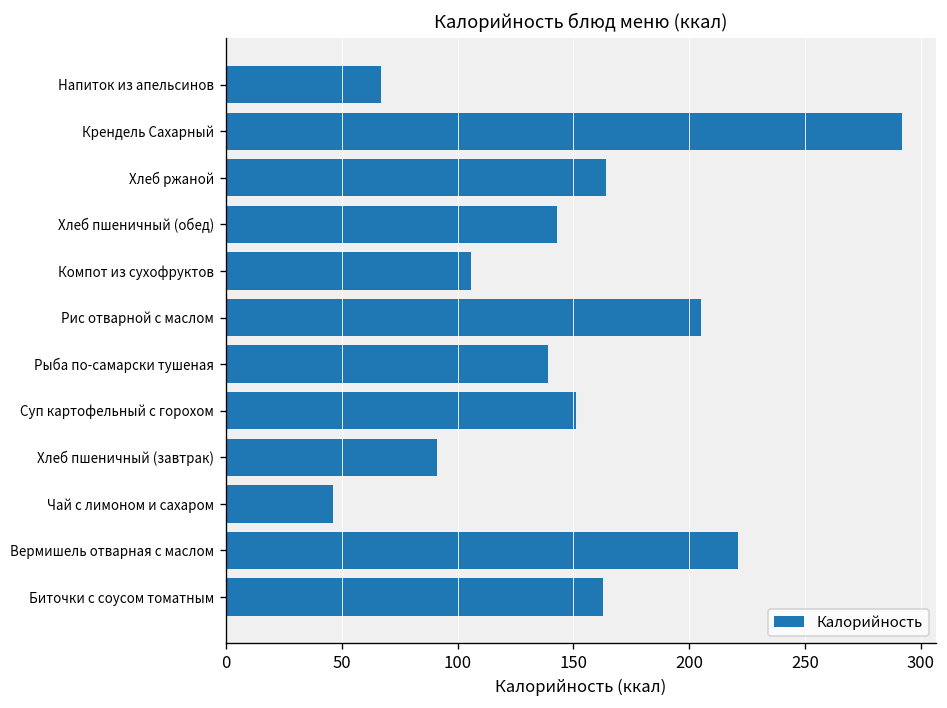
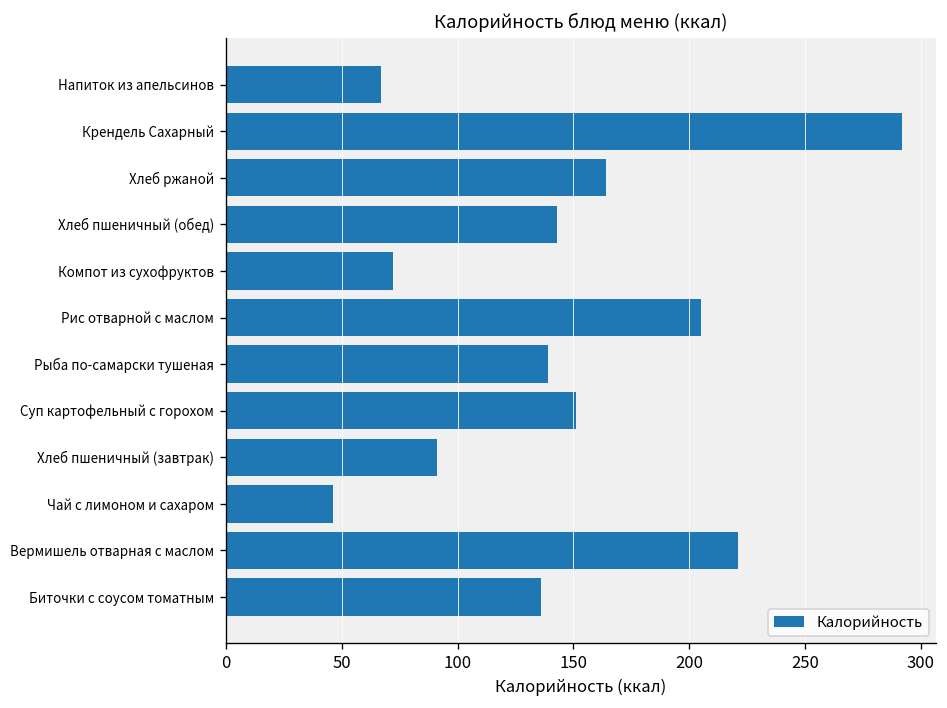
Компот из сухофруктов: 106 -> 72
Биточки с соусом томатным: 163 -> 136
